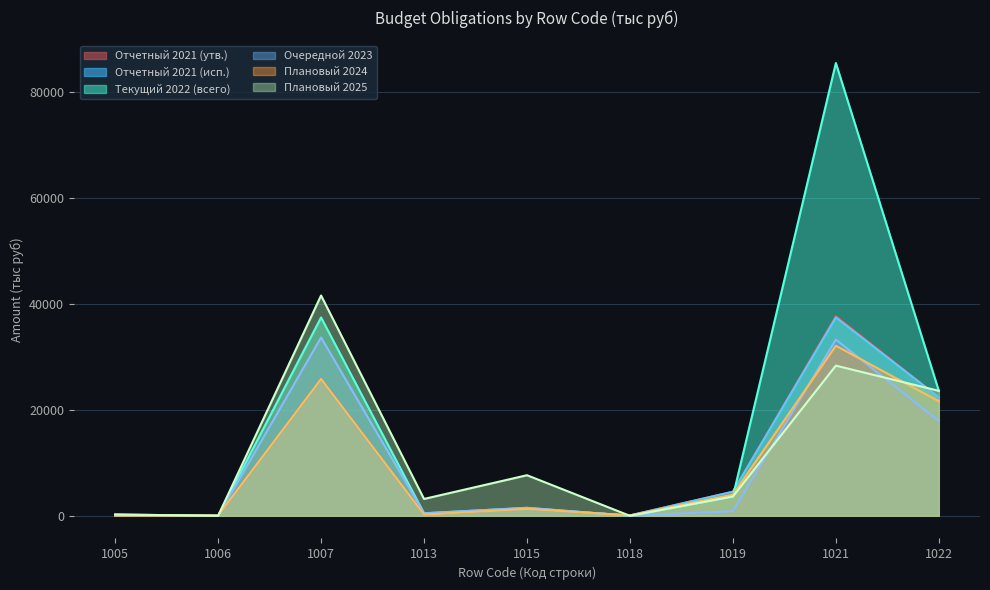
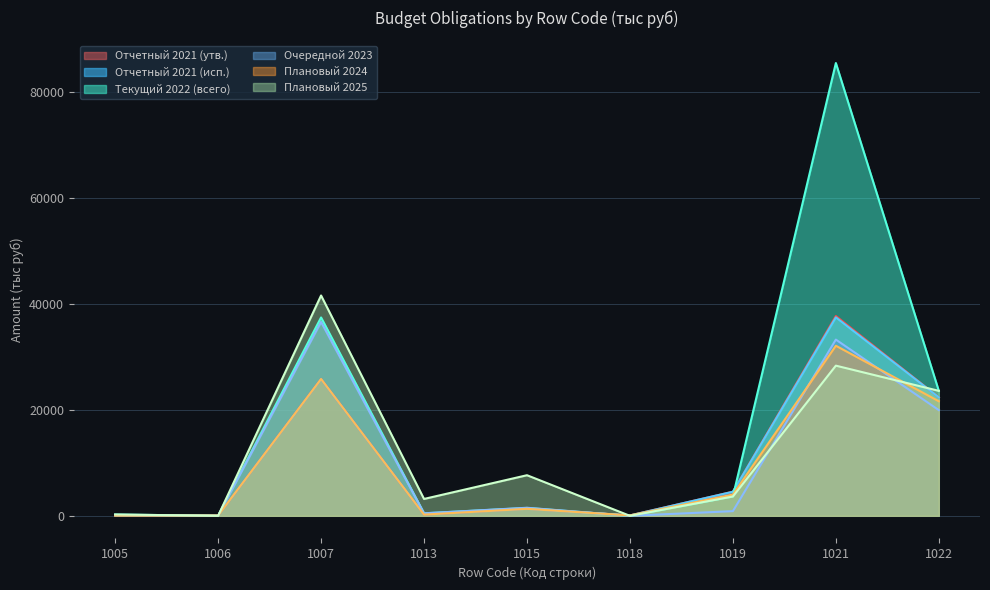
Очередной 2023, 1007: 34000 -> 37000
Очередной 2023, 1022: 18000 -> 20000
